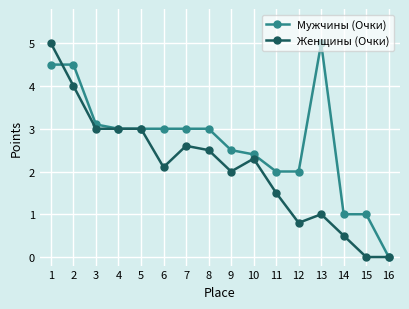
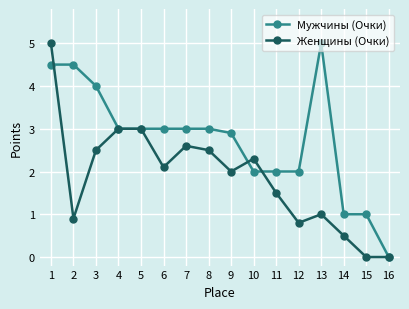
Женщины (Очки), 2: 4.0 -> 0.9
Мужчины (Очки), 3: 3.1 -> 4.0
Женщины (Очки), 3: 3.0 -> 2.5
Мужчины (Очки), 9: 2.5 -> 2.9
Мужчины (Очки), 10: 2.4 -> 2.0
